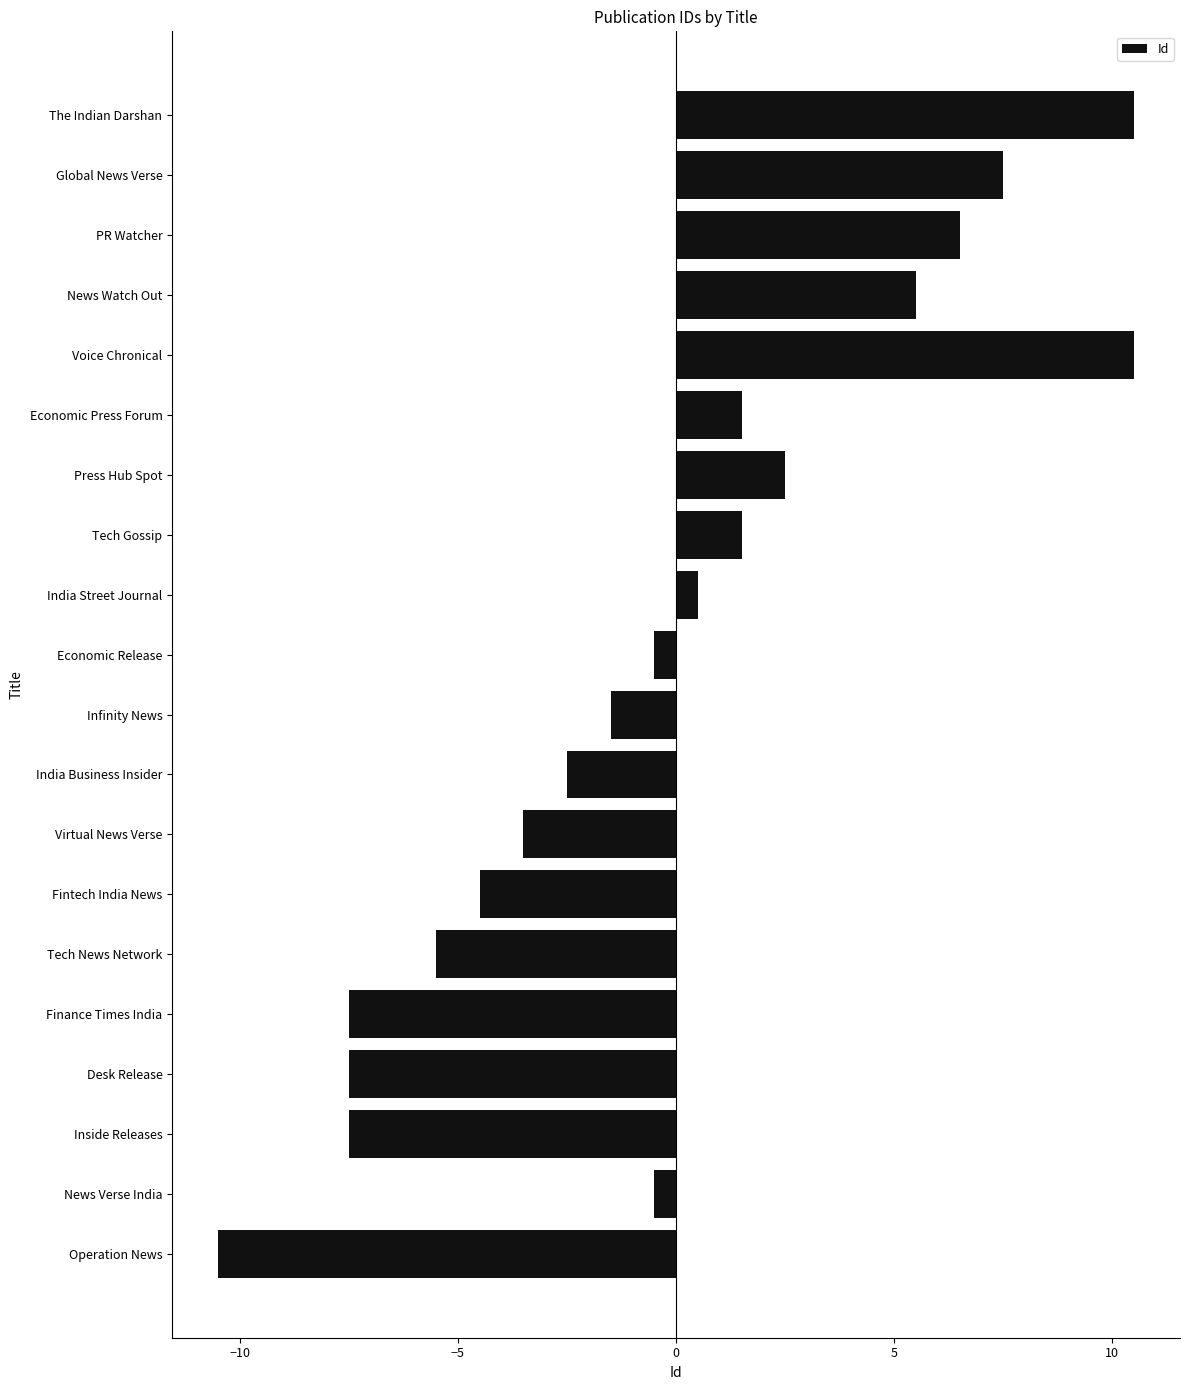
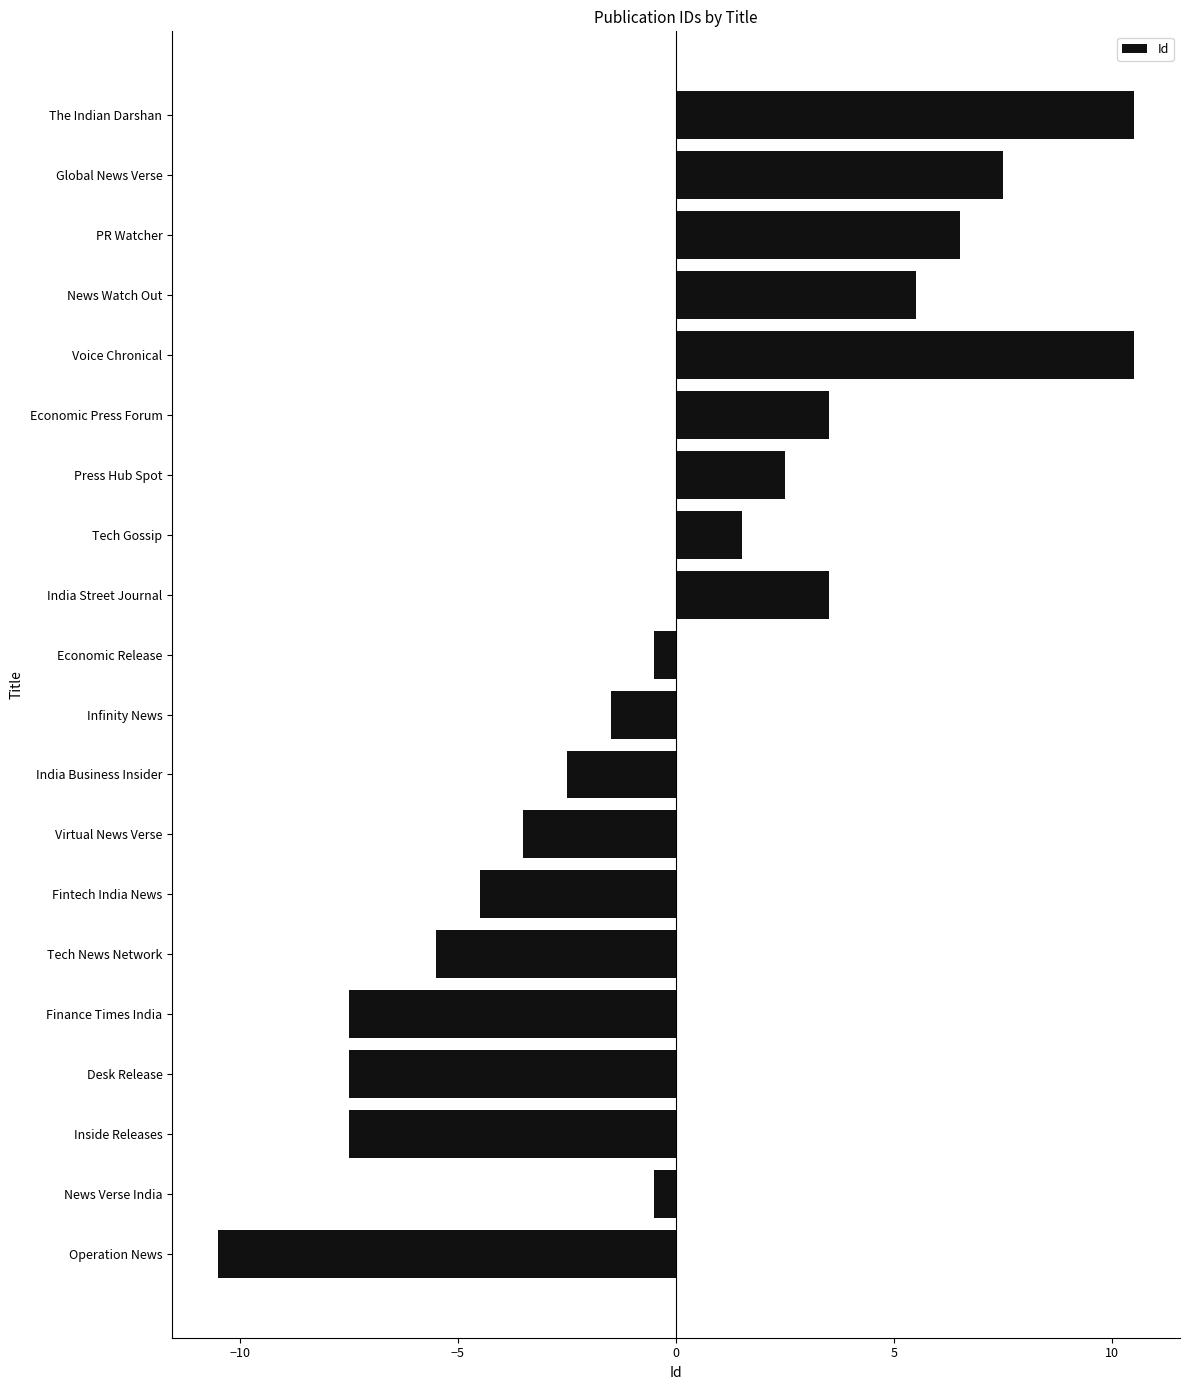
Economic Press Forum: 1.5 -> 3.5
India Street Journal: 0.5 -> 3.5
